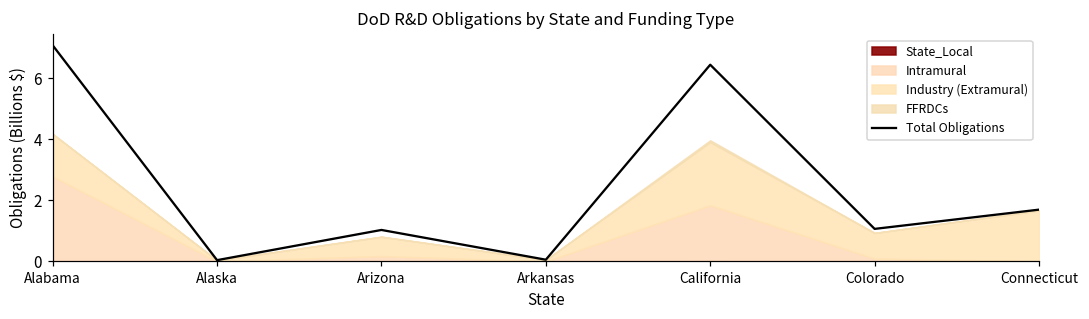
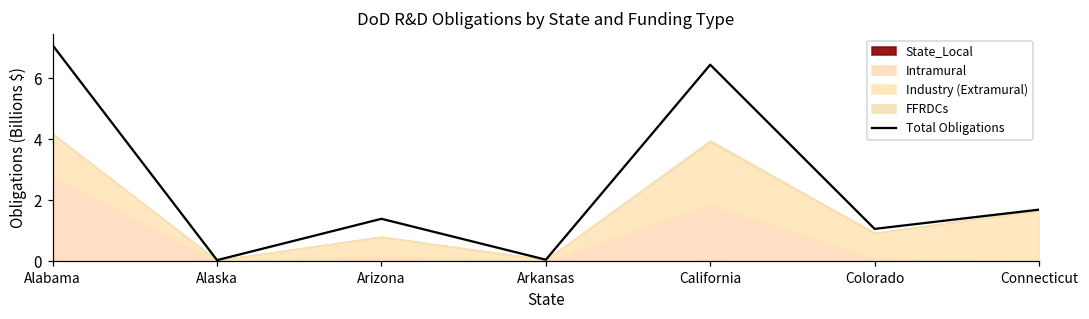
Total Obligations, Arizona: 1.0 -> 1.4
